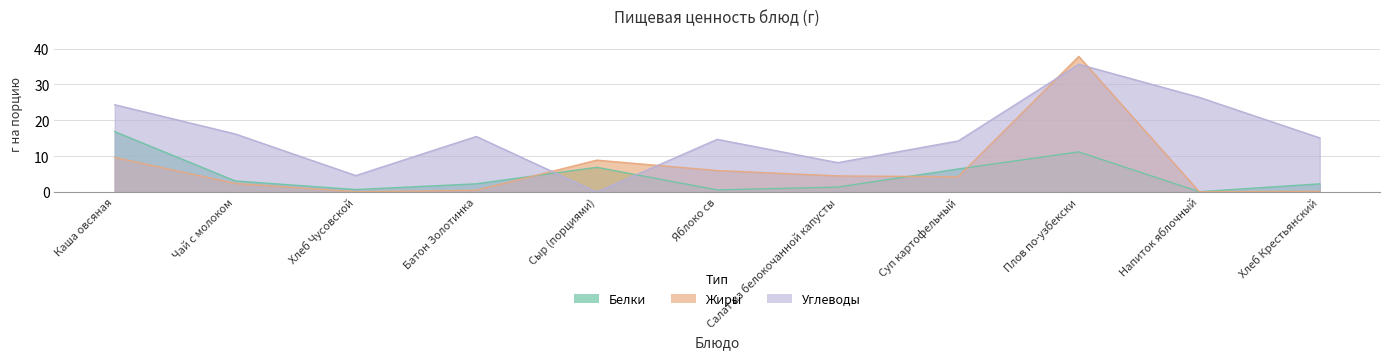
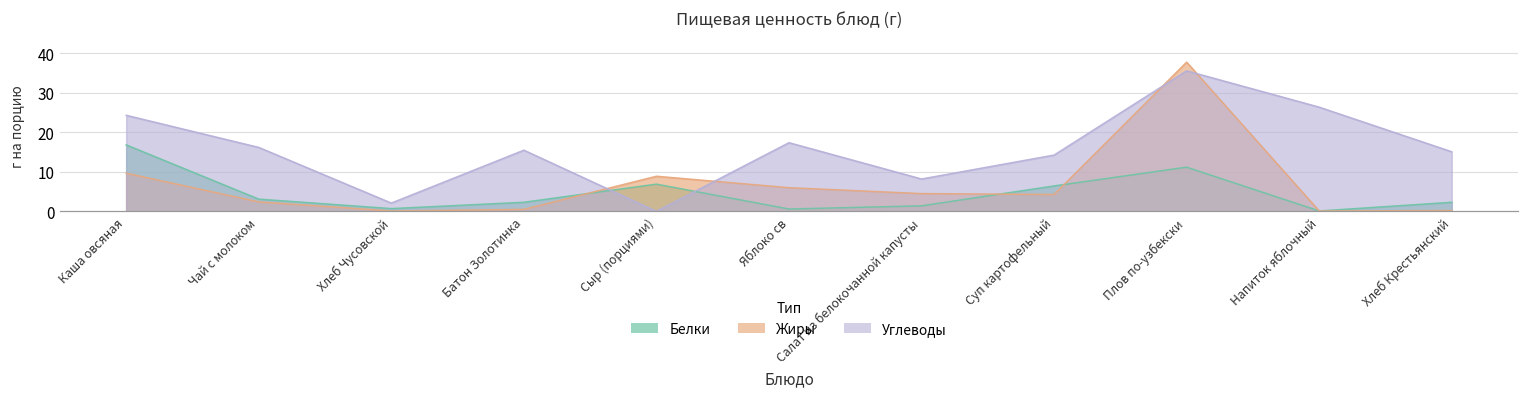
Углеводы, Хлеб Чусовской: 5 -> 2
Углеводы, Яблоко св: 15 -> 17
